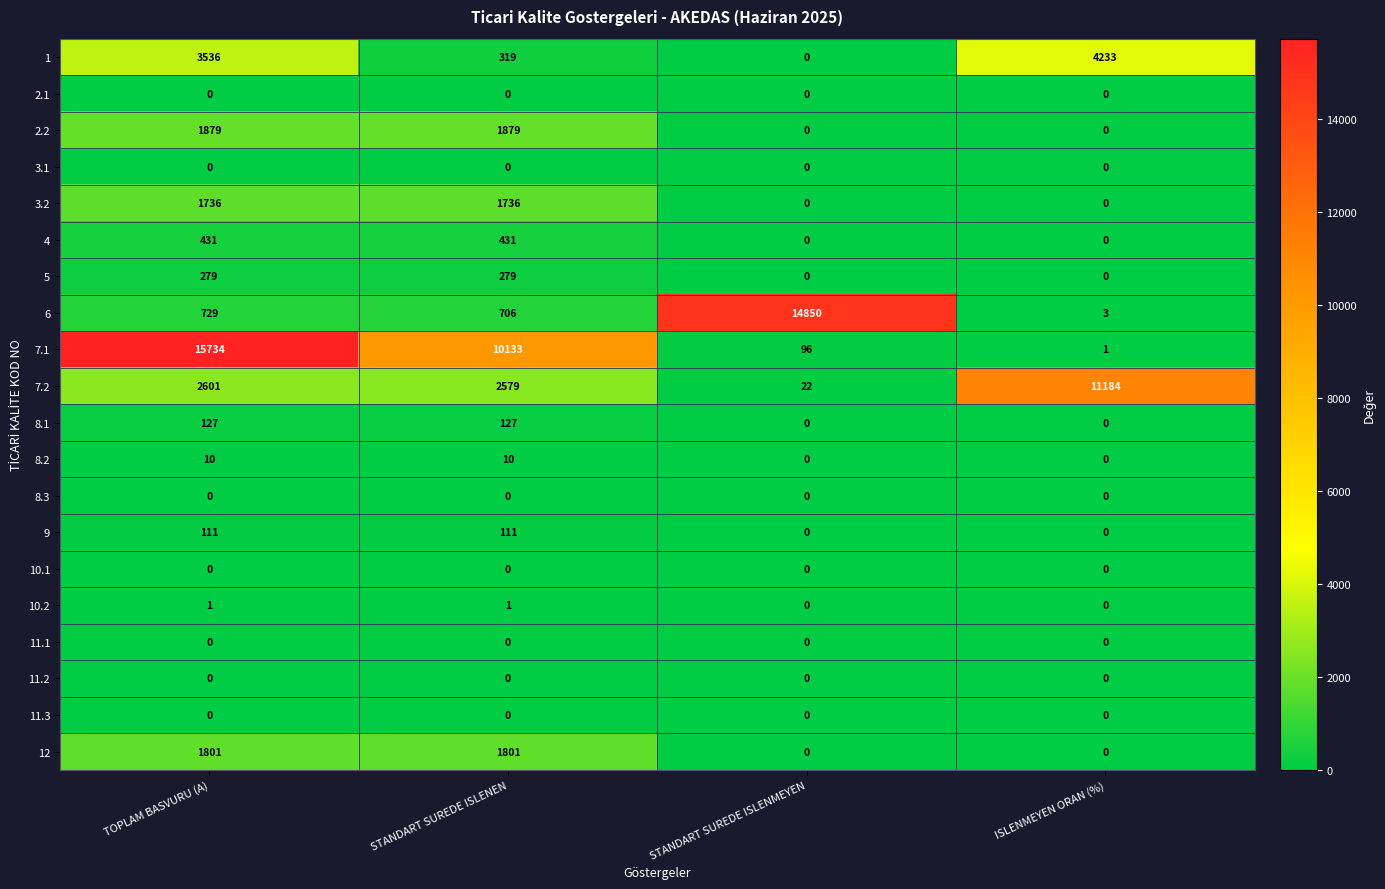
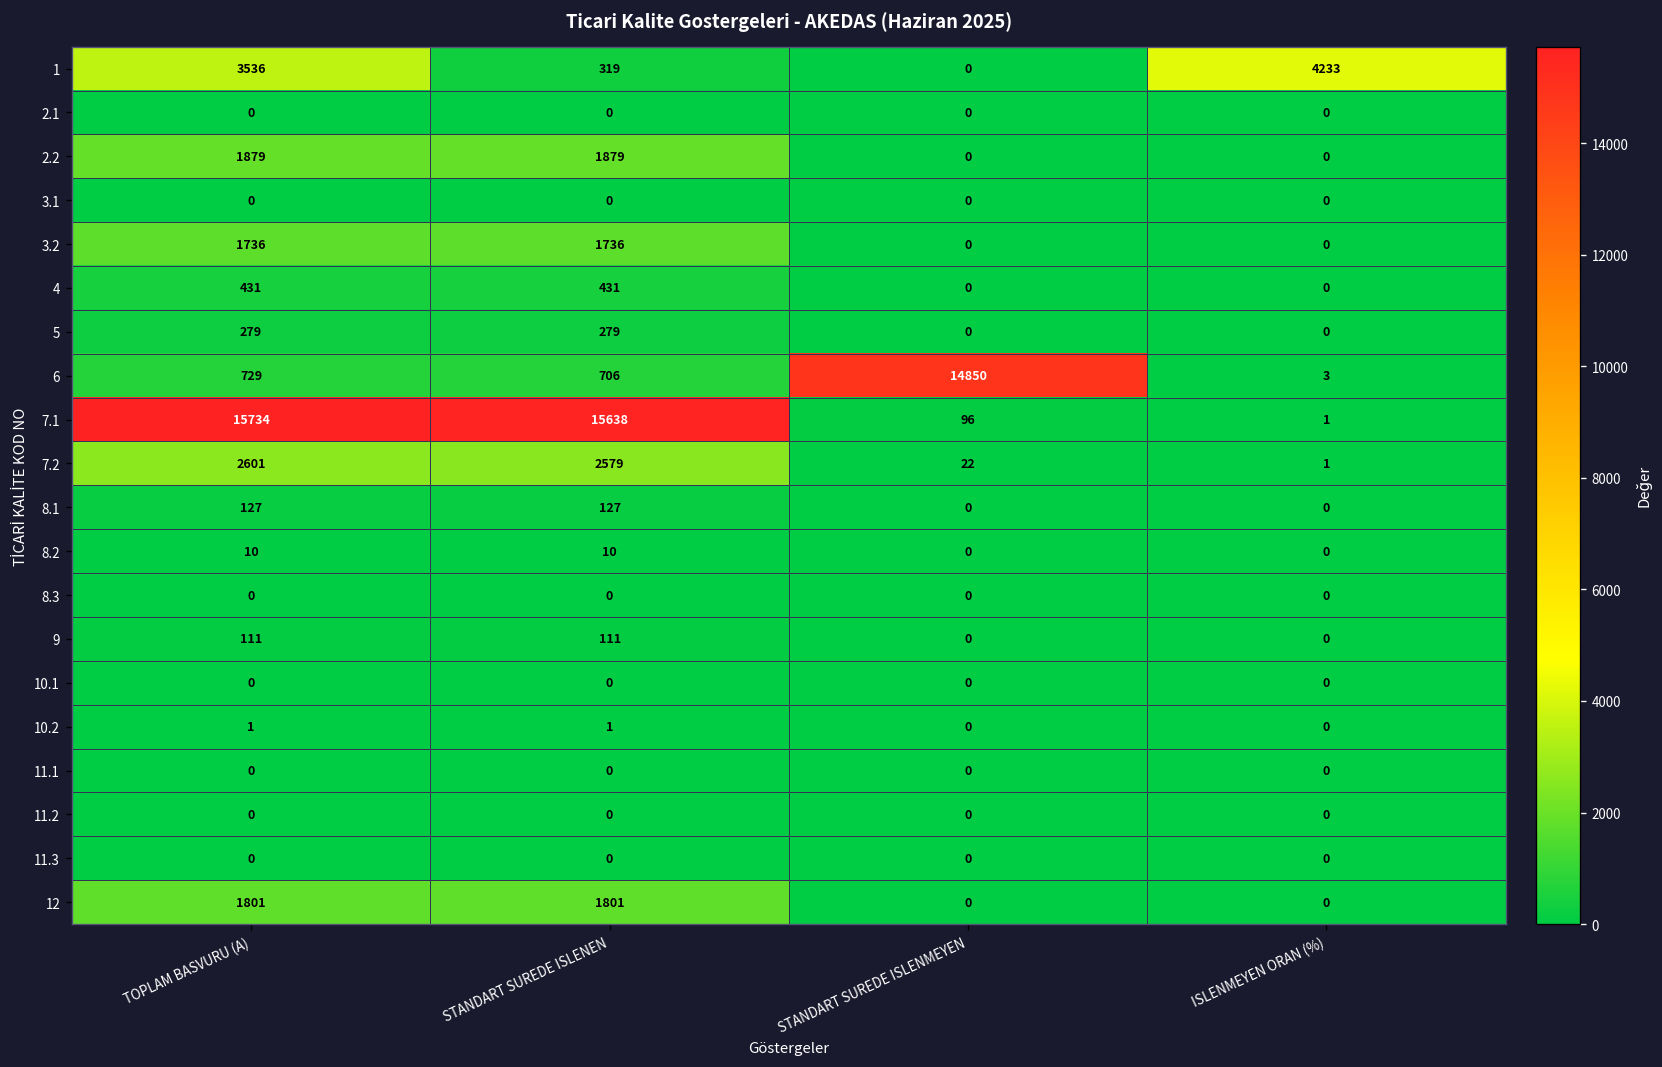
7.1, STANDART SUREDE ISLENEN: 10133 -> 15638
7.2, ISLENMEYEN ORAN (%): 11184 -> 1
